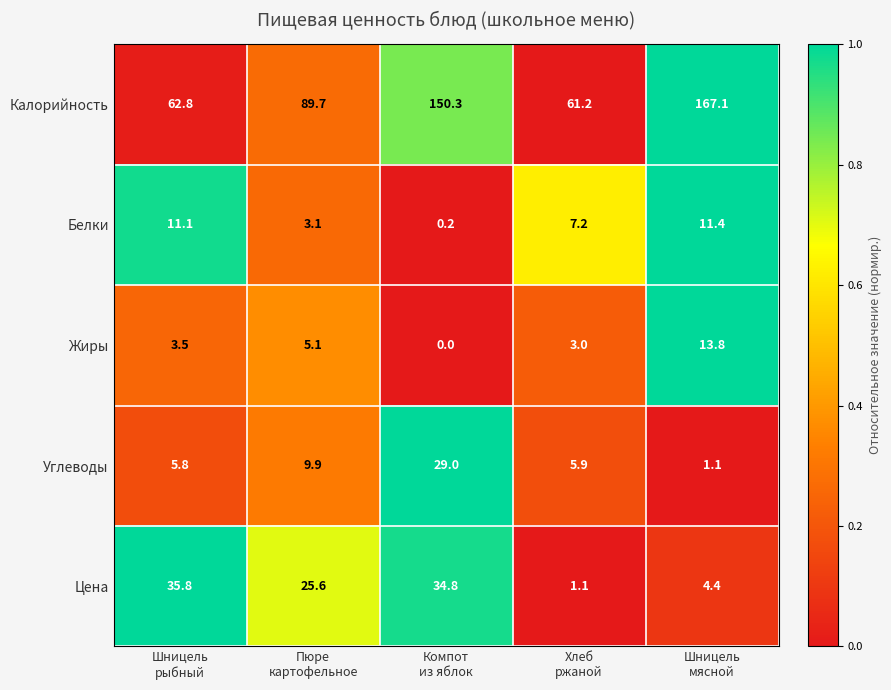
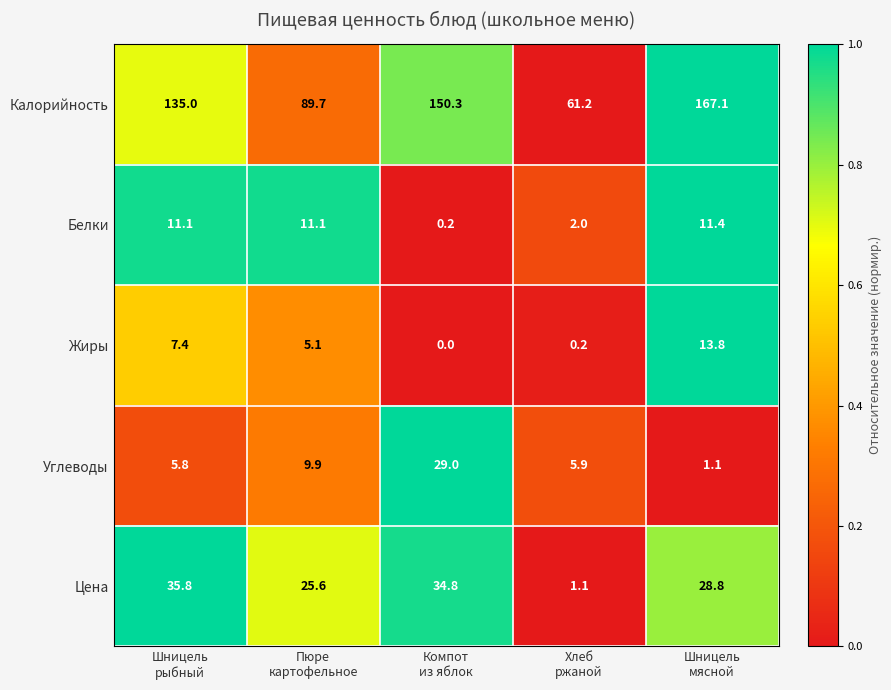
Калорийность, Шницель рыбный: 62.8 -> 135.0
Белки, Пюре картофельное: 3.1 -> 11.1
Белки, Хлеб ржаной: 7.2 -> 2.0
Жиры, Шницель рыбный: 3.5 -> 7.4
Жиры, Хлеб ржаной: 3.0 -> 0.2
Цена, Шницель мясной: 4.4 -> 28.8
